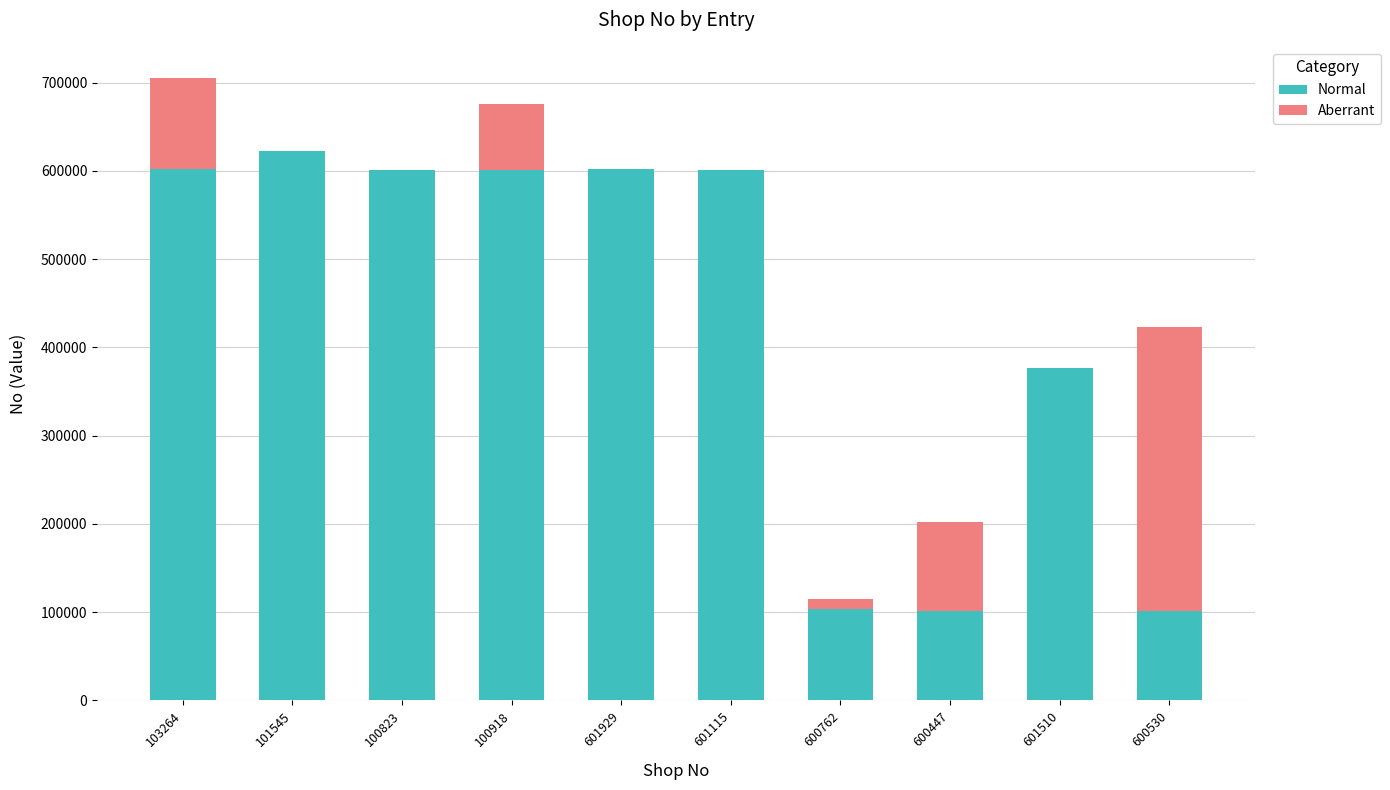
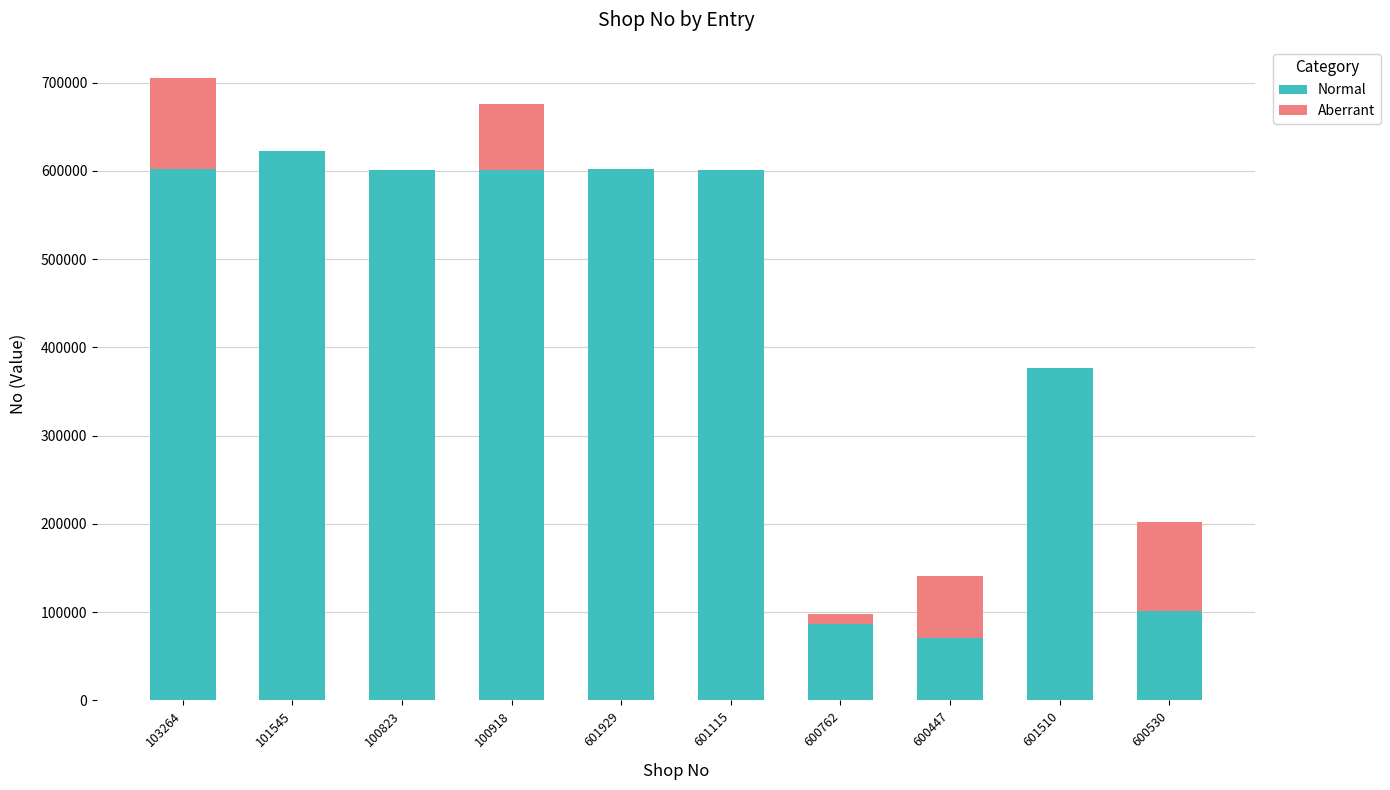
Normal, 600762: 100000 -> 90000
Normal, 600447: 100000 -> 70000
Aberrant, 600447: 100000 -> 70000
Aberrant, 600530: 320000 -> 100000
